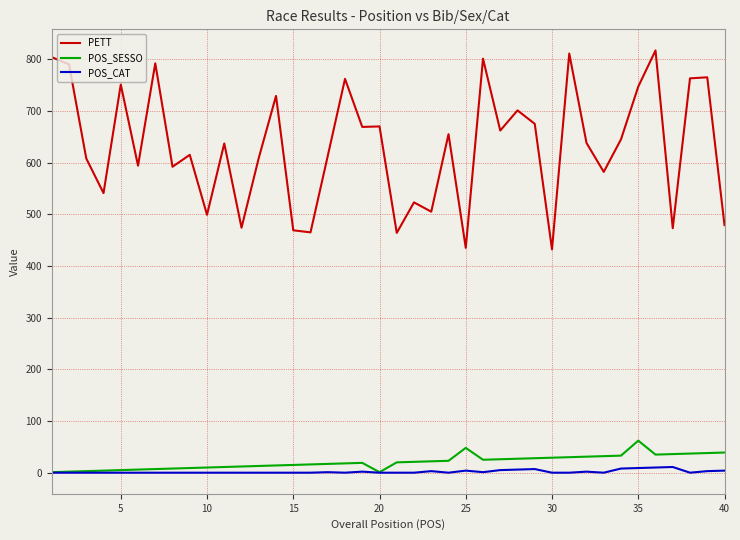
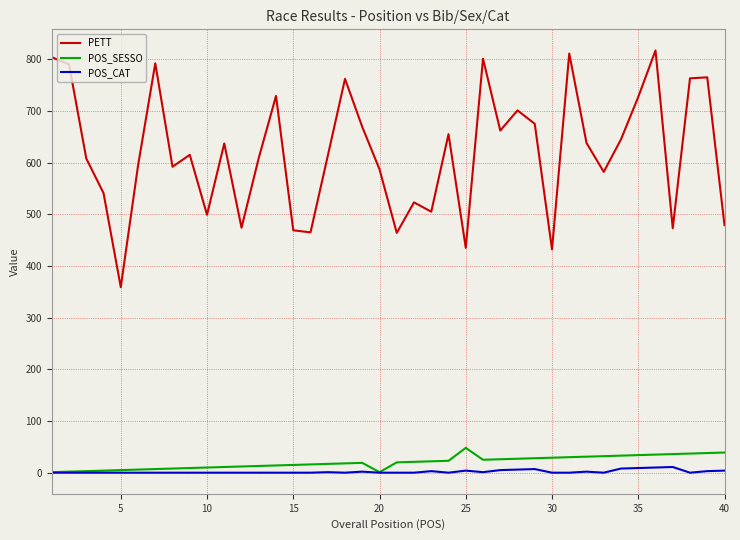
PETT, 5: 750 -> 360
PETT, 20: 670 -> 590
PETT, 35: 750 -> 730
POS_SESSO, 35: 60 -> 30
